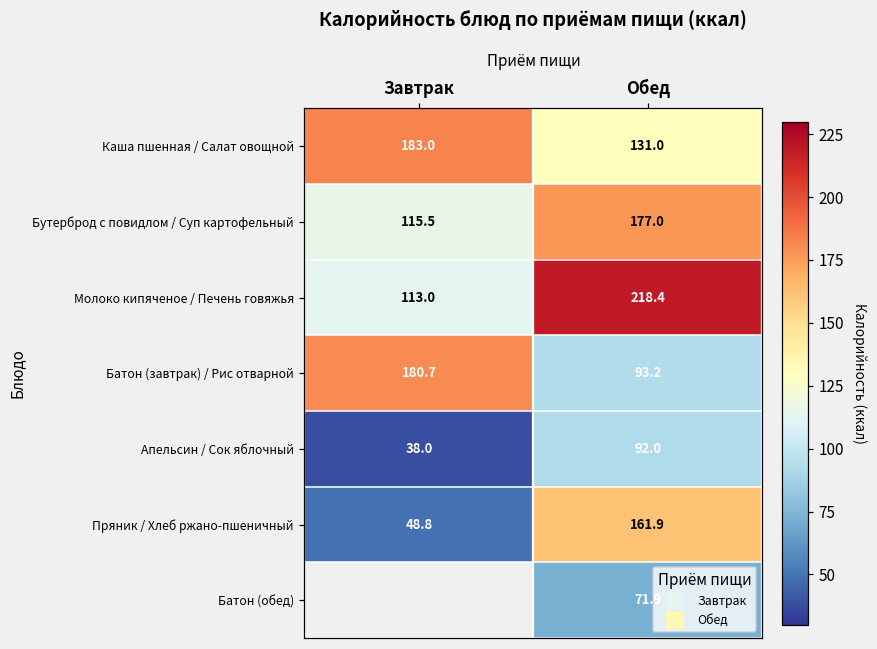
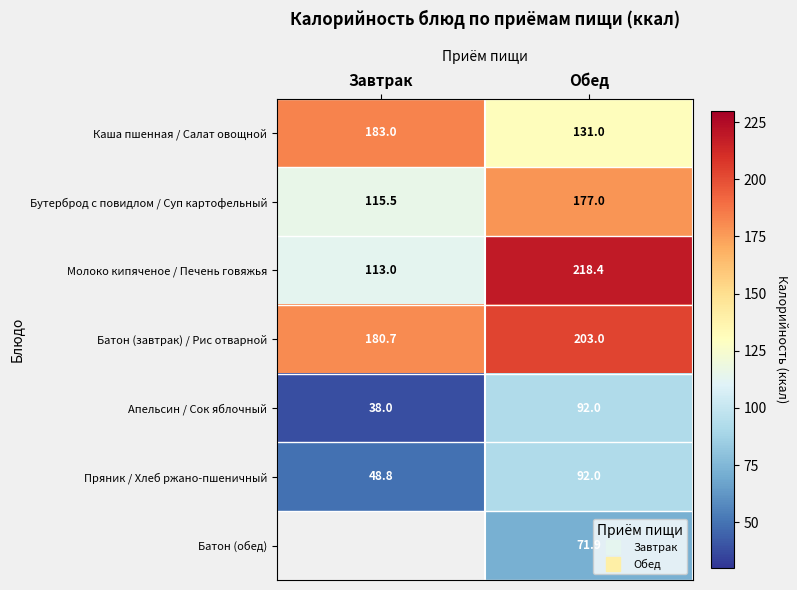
Батон (завтрак) / Рис отварной, Обед: 93.2 -> 203.0
Пряник / Хлеб ржано-пшеничный, Обед: 161.9 -> 92.0
